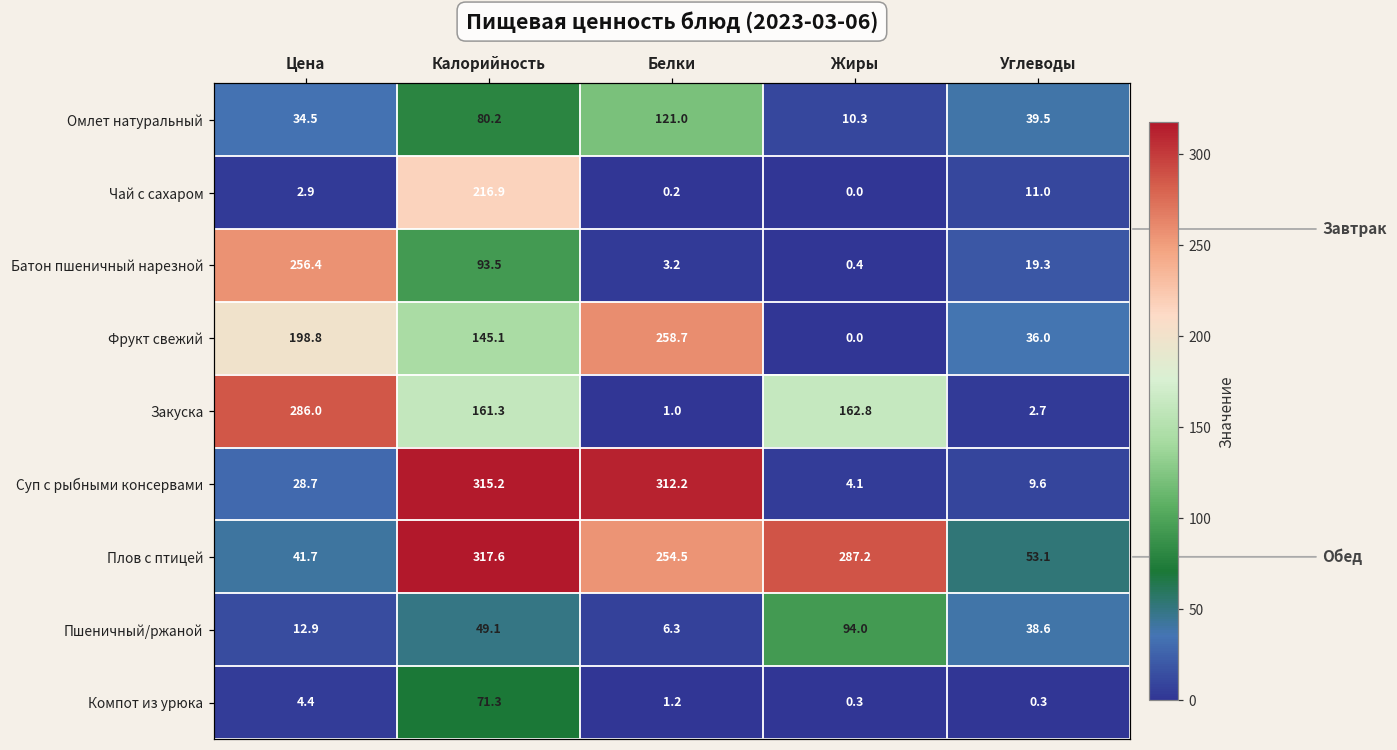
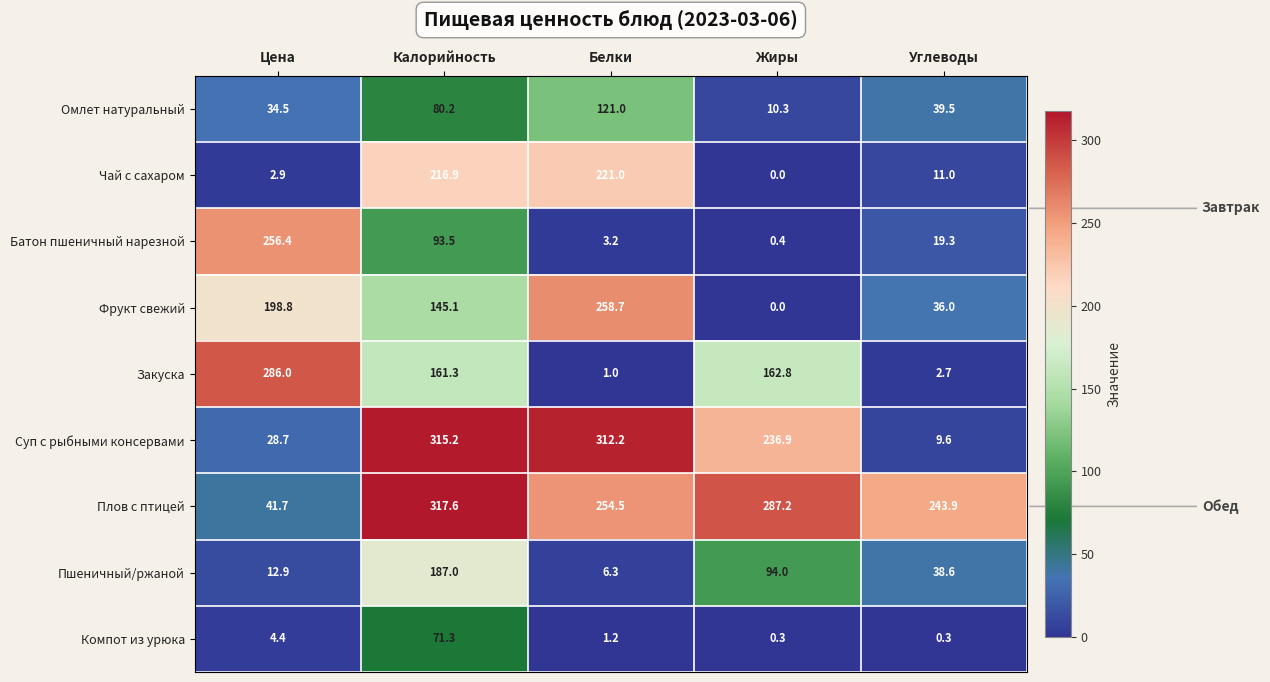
Чай с сахаром, Белки: 0.2 -> 221.0
Суп с рыбными консервами, Жиры: 4.1 -> 236.9
Плов с птицей, Углеводы: 53.1 -> 243.9
Пшеничный/ржаной, Калорийность: 49.1 -> 187.0
